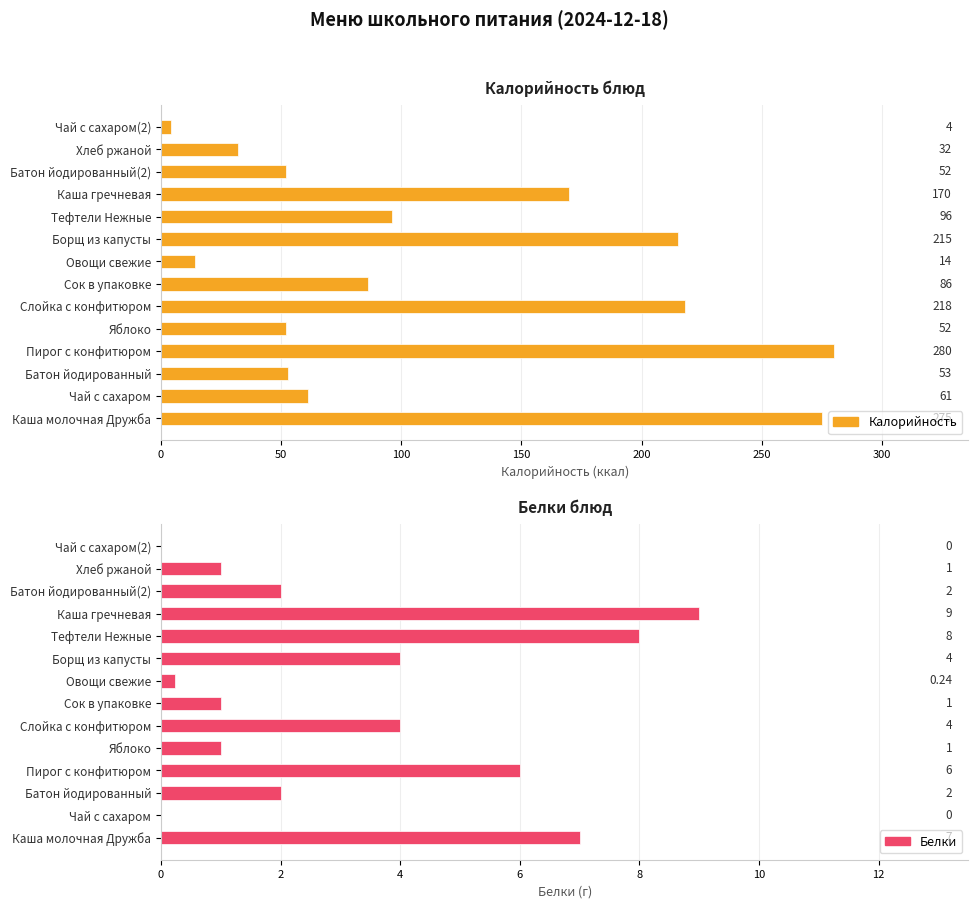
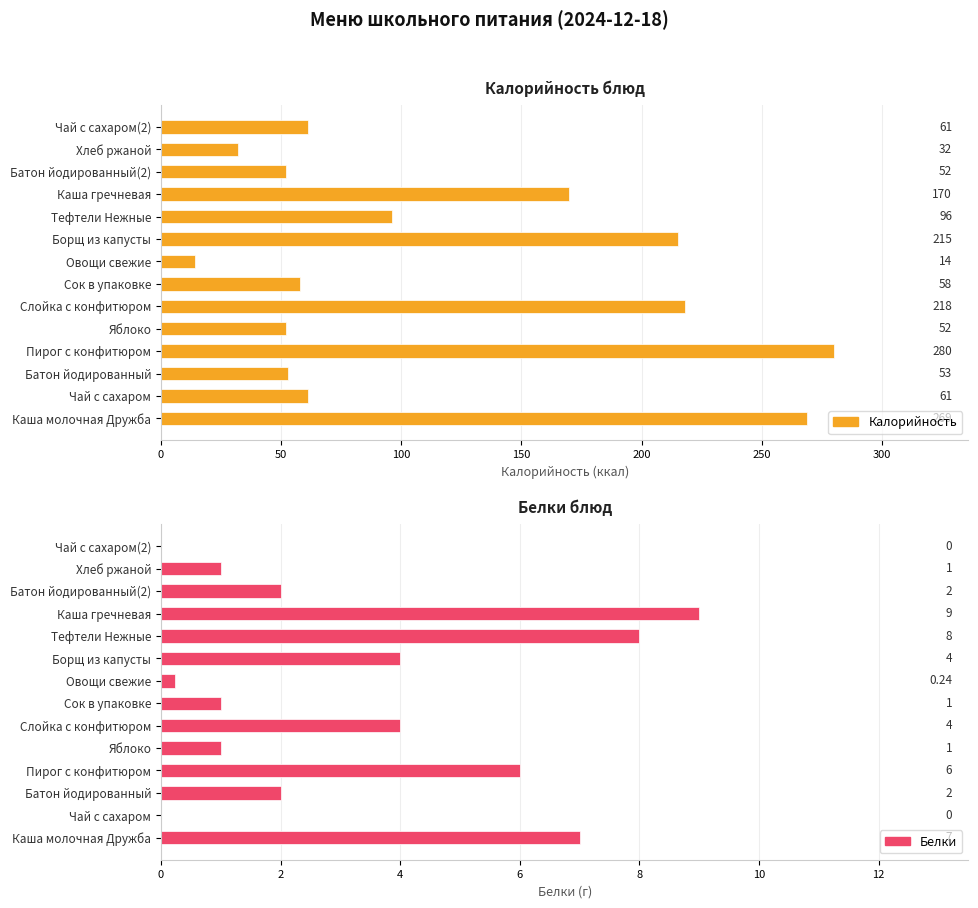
Калорийность блюд, Чай с сахаром(2): 4 -> 61
Калорийность блюд, Сок в упаковке: 86 -> 58
Калорийность блюд, Каша молочная Дружба: 275 -> 269
